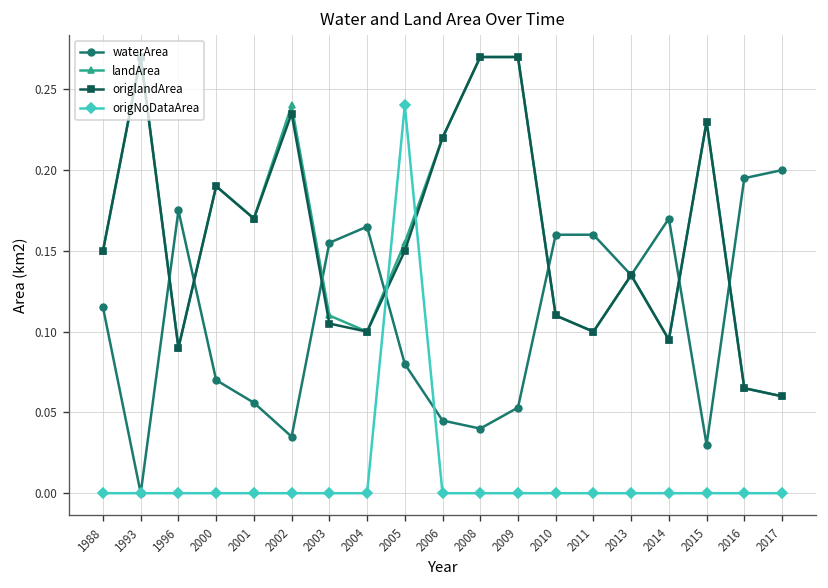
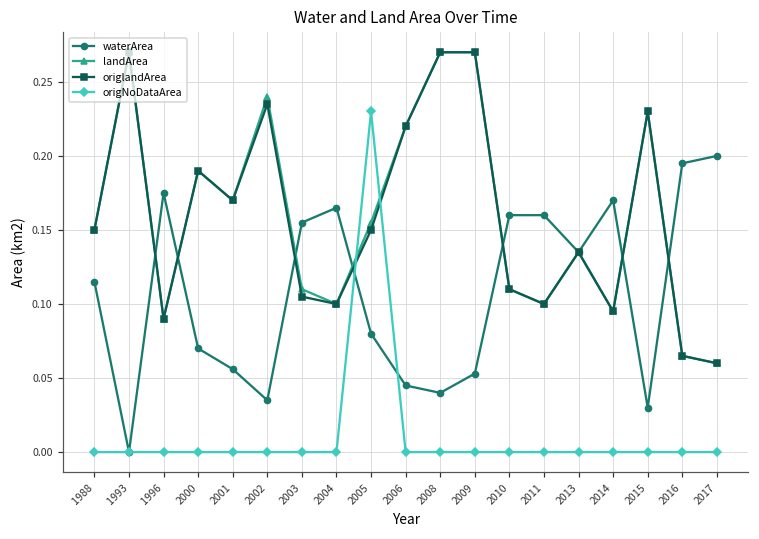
origNoDataArea, 2005: 0.24 -> 0.23
